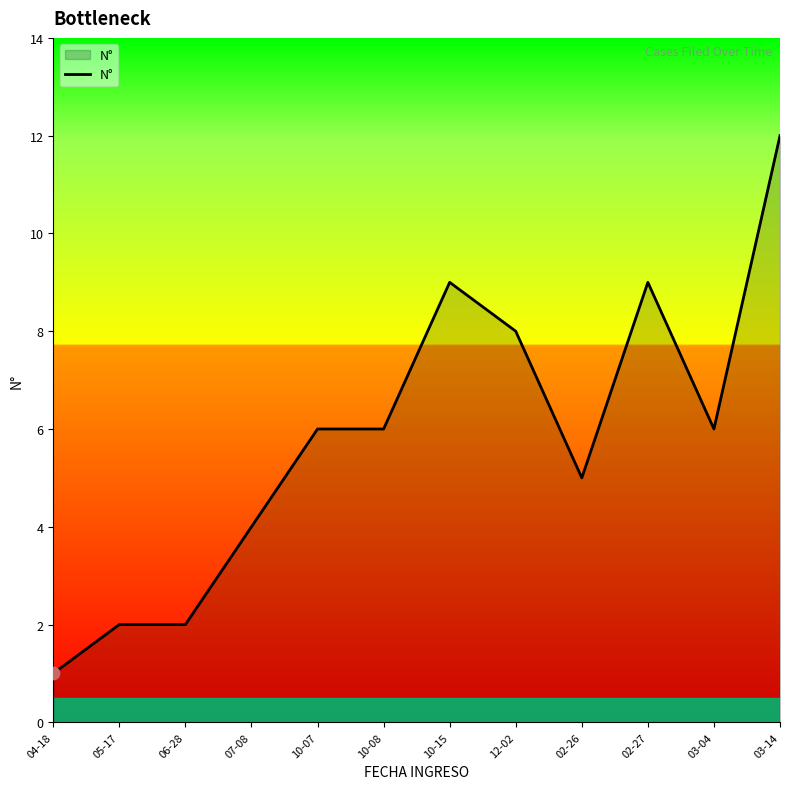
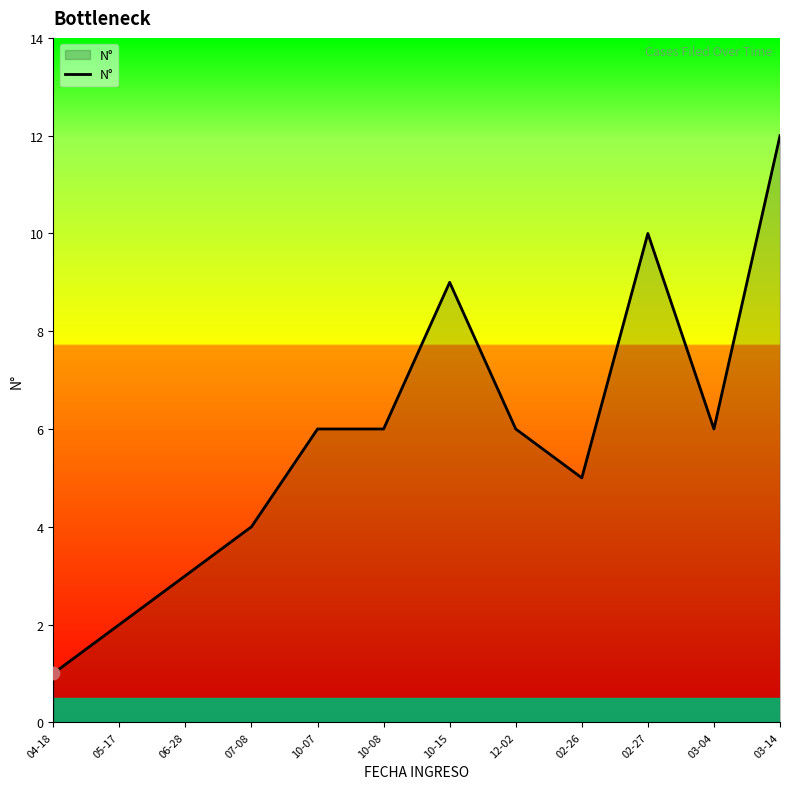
N°, 06-28: 2 -> 3
N°, 12-02: 8 -> 6
N°, 02-27: 9 -> 10
